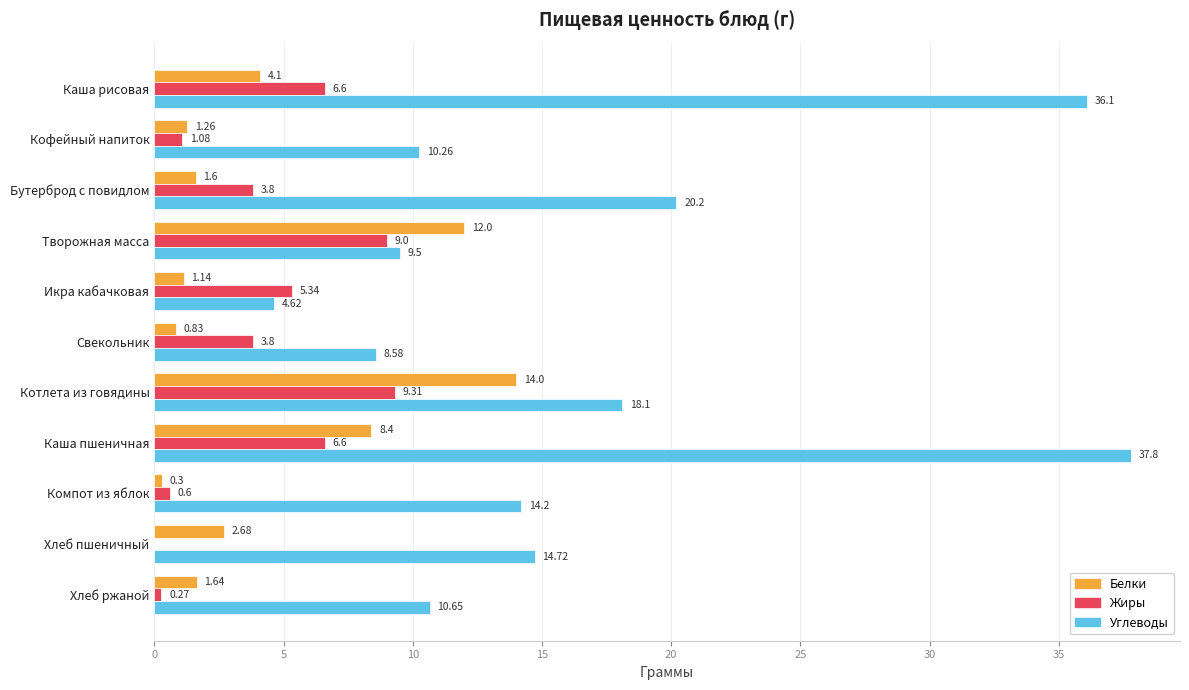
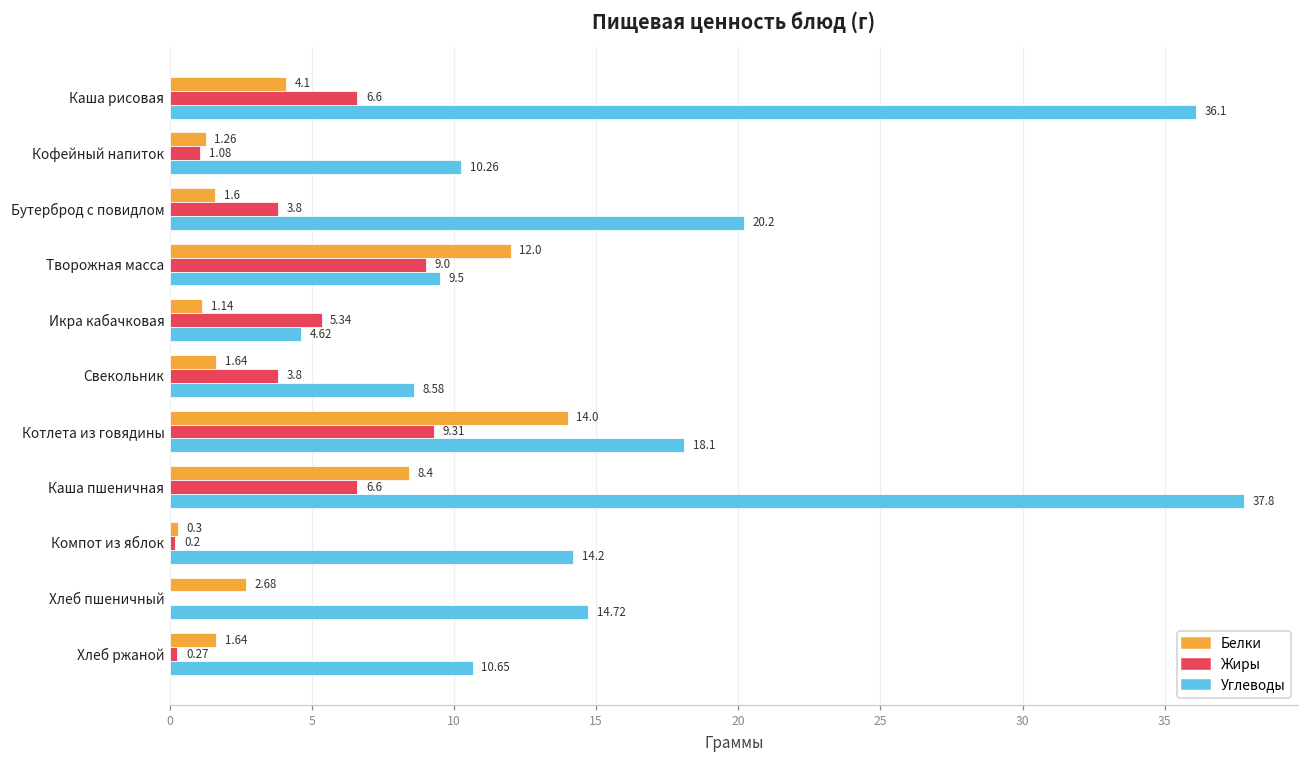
Белки, Свекольник: 0.83 -> 1.64
Жиры, Компот из яблок: 0.6 -> 0.2
